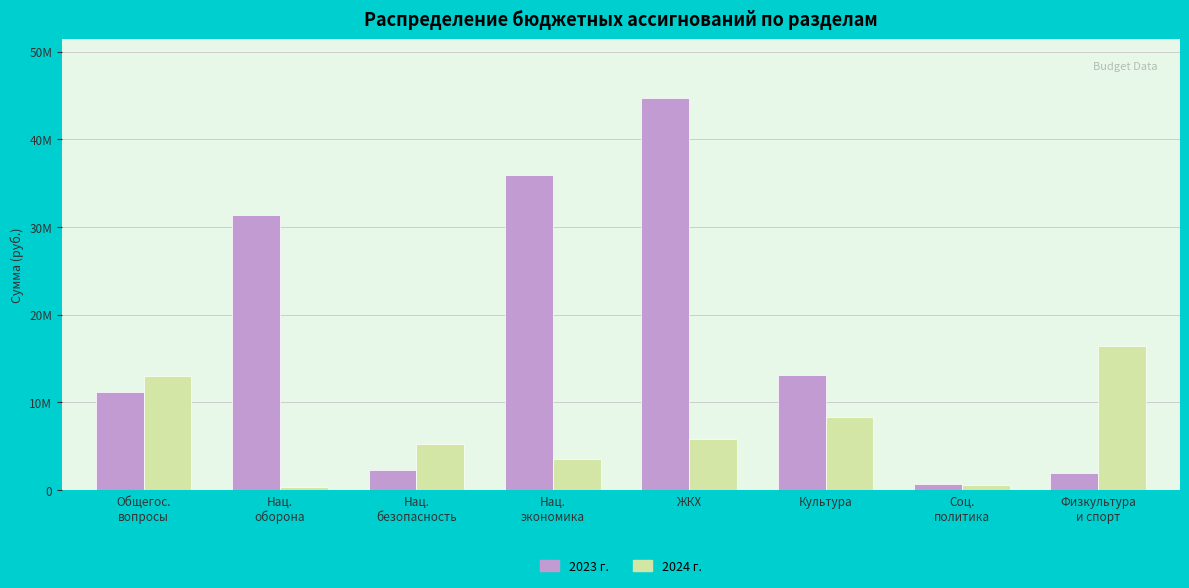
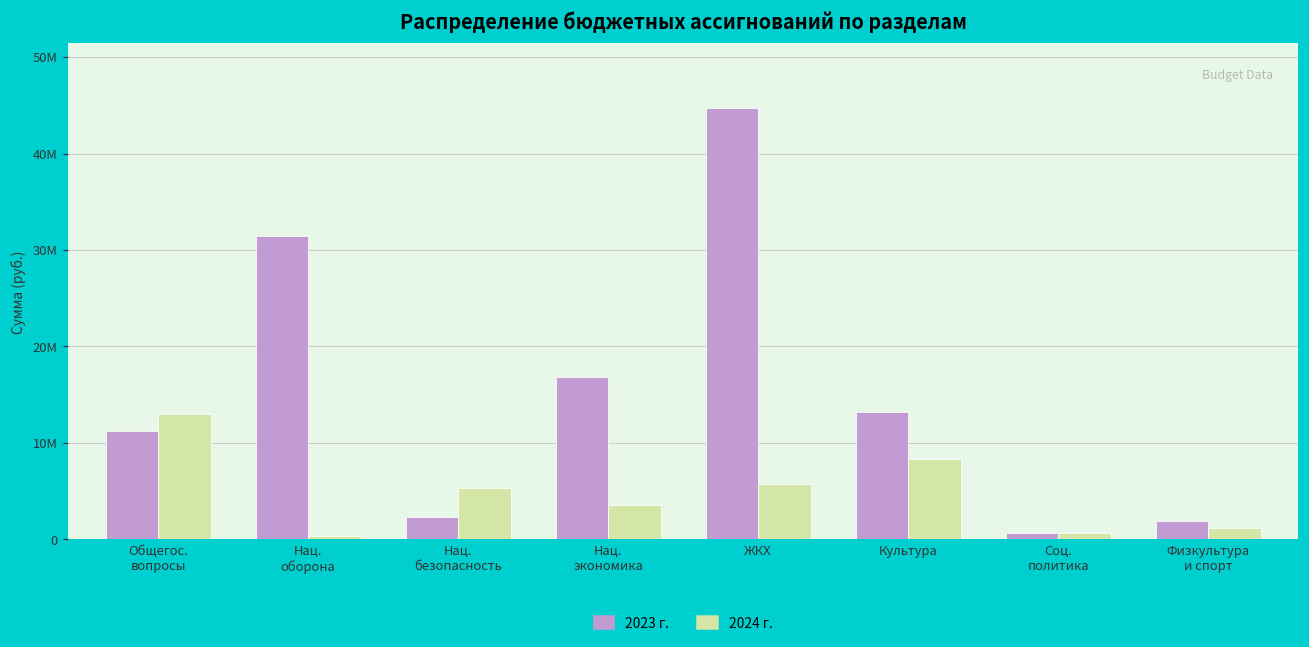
2023 г., Нац. экономика: 36000000 -> 17000000
2024 г., Физкультура и спорт: 16000000 -> 1000000
